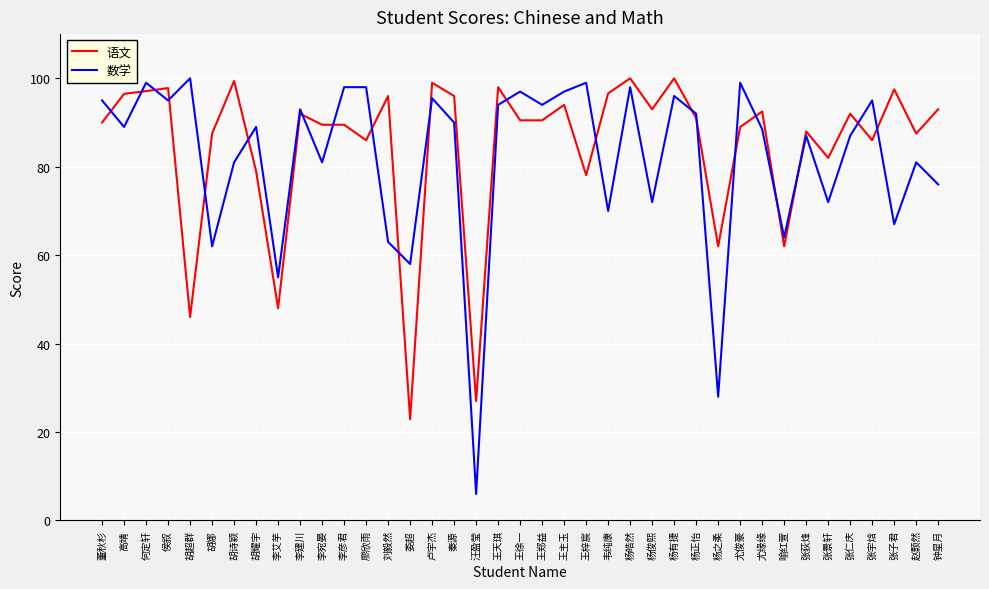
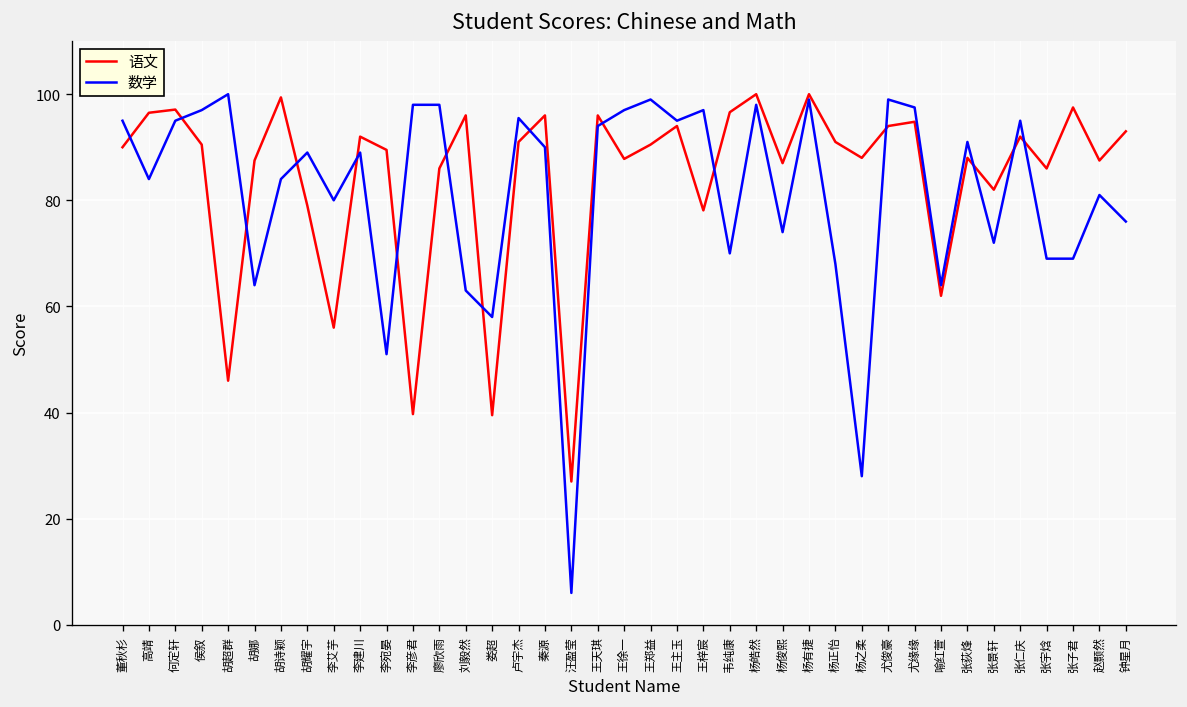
数学, 高靖: 89 -> 84
数学, 何定轩: 99 -> 95
语文, 侯叙: 98 -> 91
数学, 侯叙: 95 -> 97
数学, 胡娜: 62 -> 64
数学, 胡诗颖: 81 -> 84
语文, 李艾芋: 48 -> 56
数学, 李艾芋: 55 -> 80
数学, 李建川: 93 -> 89
数学, 李宛晏: 81 -> 51
语文, 李彦君: 90 -> 40
语文, 娄超: 23 -> 40
语文, 卢宇杰: 99 -> 91
语文, 王天琪: 98 -> 96
语文, 王徐一: 91 -> 88
数学, 王郑益: 94 -> 99
数学, 王主玉: 97 -> 95
数学, 王梓宸: 99 -> 97
语文, 杨俊熙: 93 -> 87
数学, 杨俊熙: 72 -> 74
数学, 杨有捷: 96 -> 99
数学, 杨正怡: 92 -> 68
语文, 杨之柔: 62 -> 88
语文, 尤俊豪: 89 -> 94
语文, 尤缘缘: 93 -> 95
数学, 尤缘缘: 89 -> 98
数学, 张荻烽: 87 -> 91
数学, 张仁庆: 87 -> 95
数学, 张宇焓: 95 -> 69
数学, 张子君: 67 -> 69
